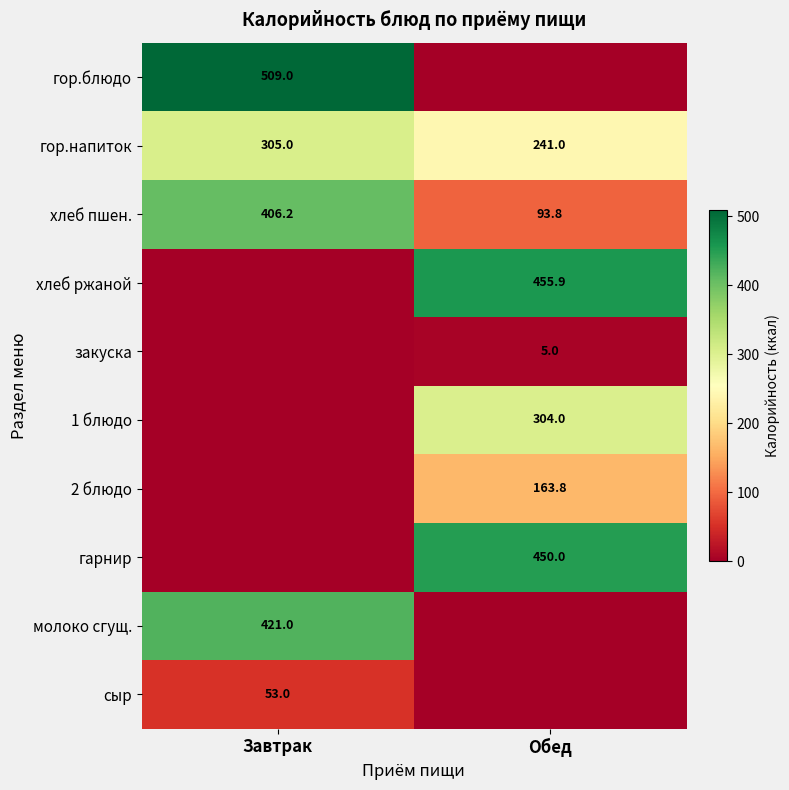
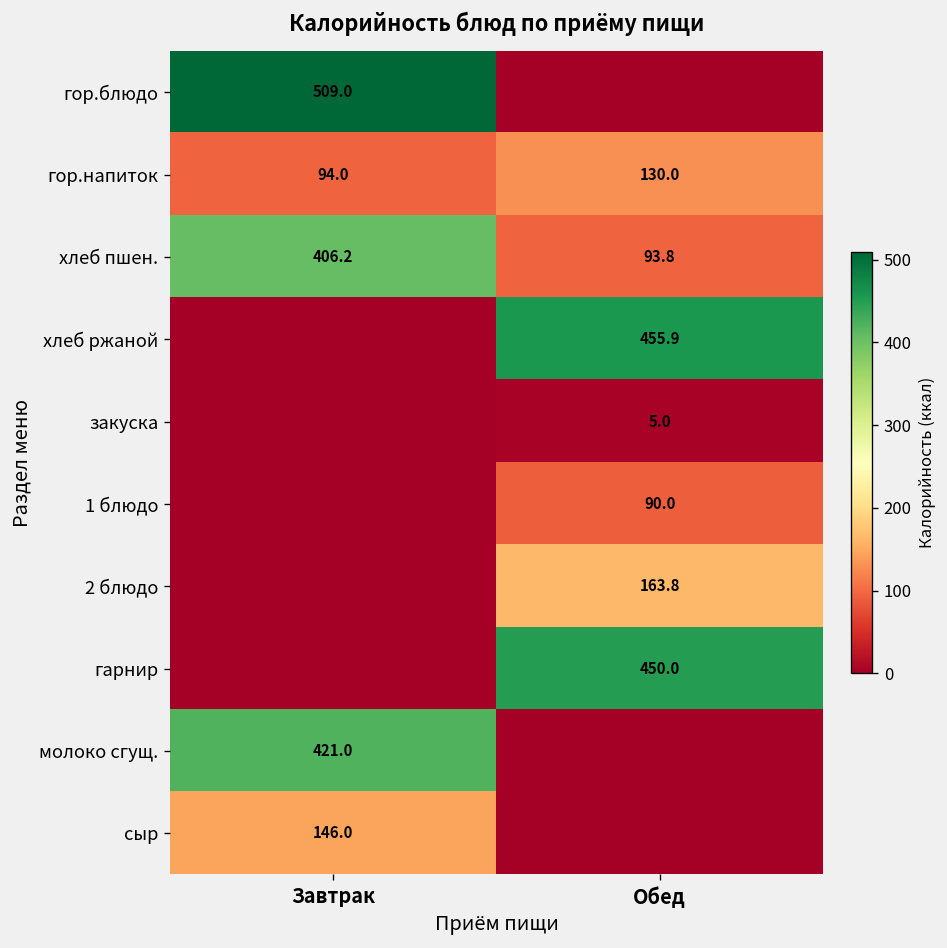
гор.напиток, Завтрак: 305.0 -> 94.0
гор.напиток, Обед: 241.0 -> 130.0
1 блюдо, Обед: 304.0 -> 90.0
сыр, Завтрак: 53.0 -> 146.0
